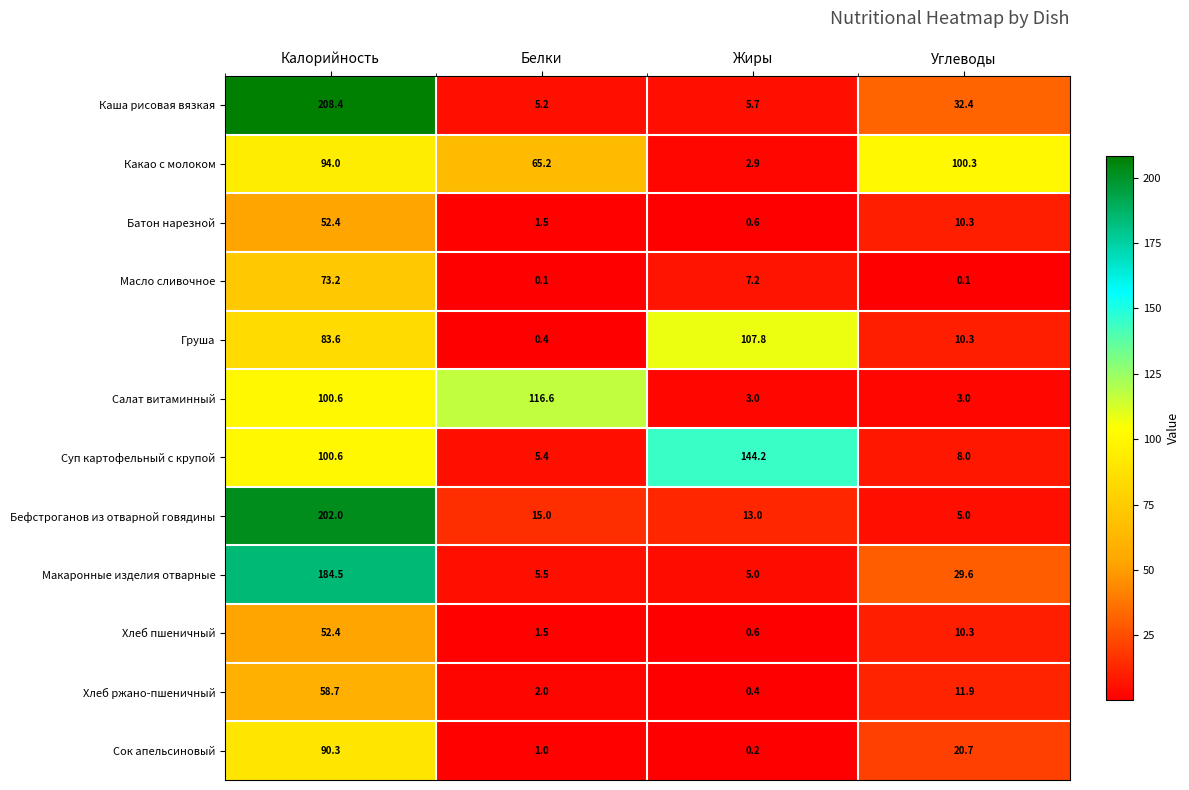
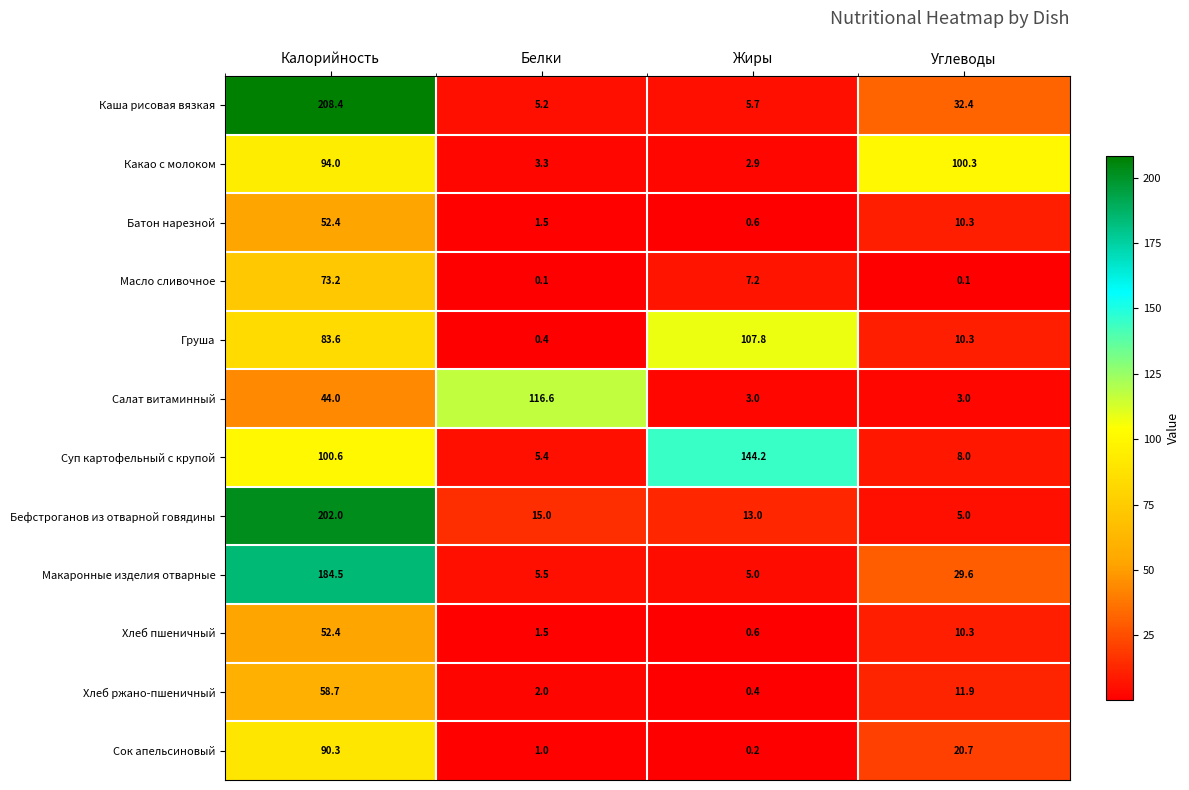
Какао с молоком, Белки: 65.2 -> 3.3
Салат витаминный, Калорийность: 100.6 -> 44.0
